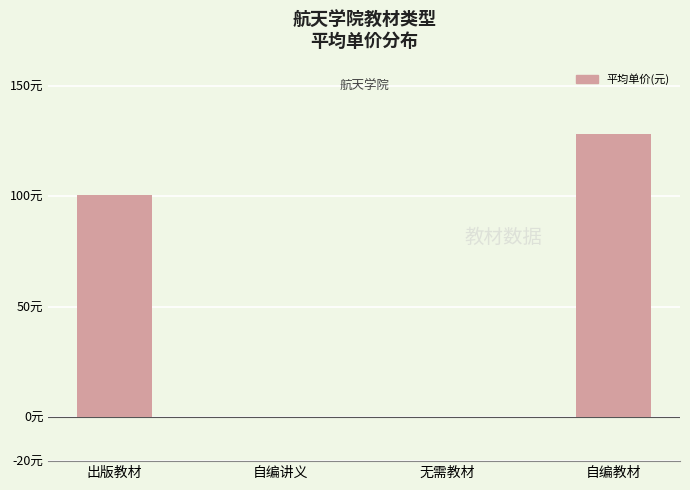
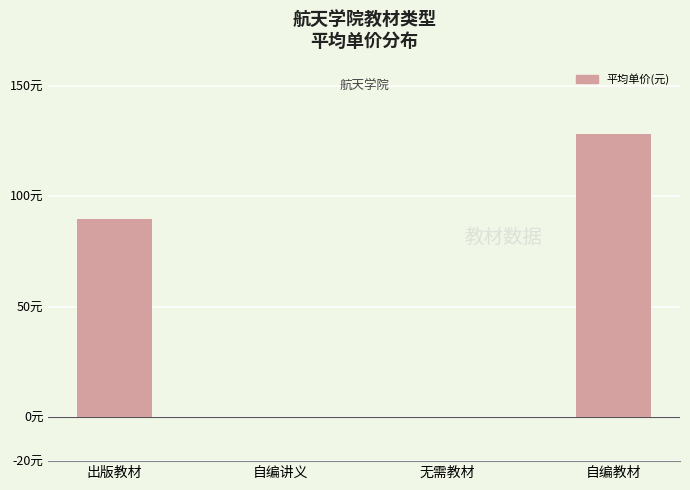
出版教材: 100元 -> 90元
